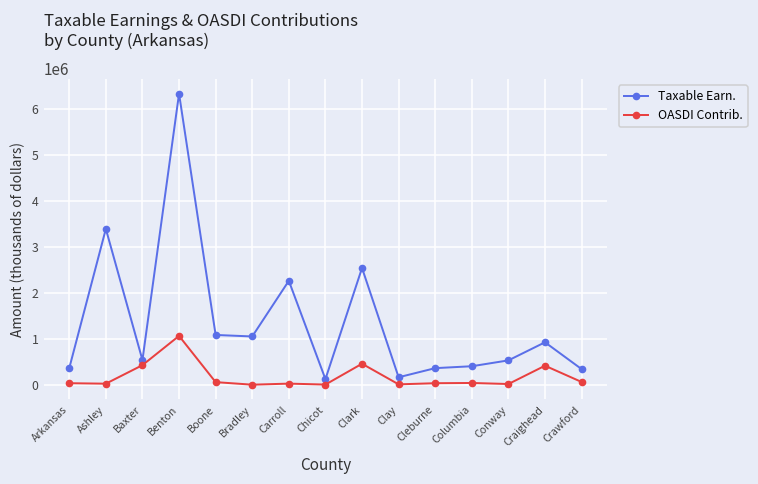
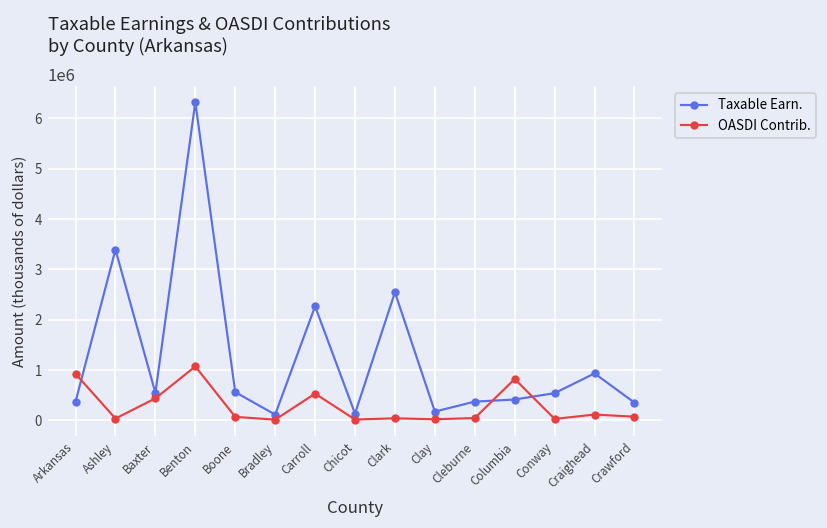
OASDI Contrib., Arkansas: 0 -> 900000
Taxable Earn., Boone: 1100000 -> 600000
Taxable Earn., Bradley: 1100000 -> 100000
OASDI Contrib., Carroll: 0 -> 500000
OASDI Contrib., Clark: 500000 -> 0
OASDI Contrib., Columbia: 100000 -> 800000
OASDI Contrib., Craighead: 400000 -> 100000
